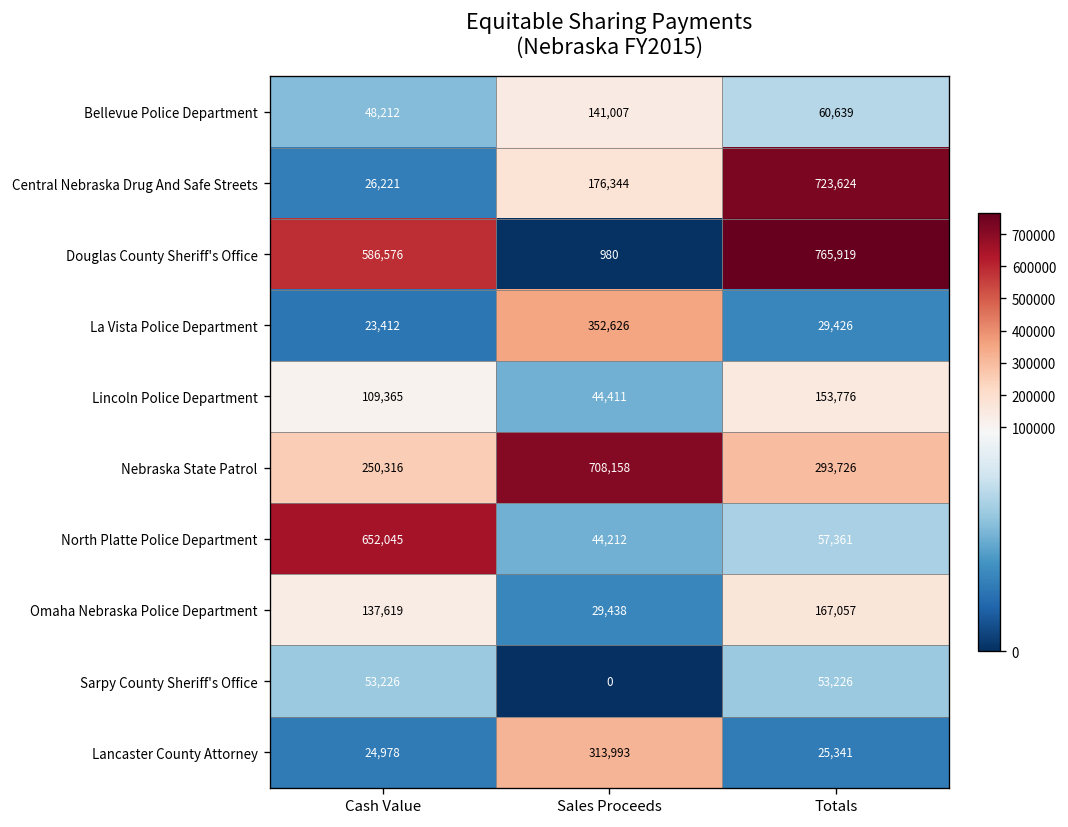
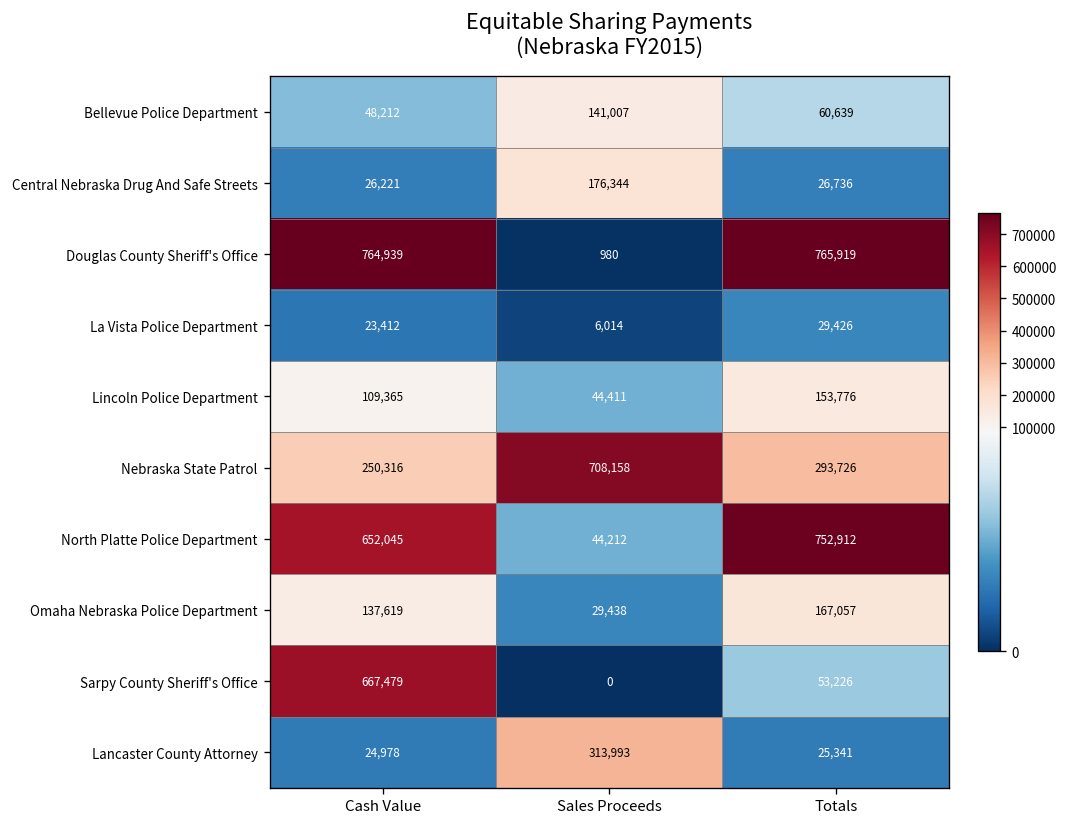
Central Nebraska Drug And Safe Streets, Totals: 723,624 -> 26,736
Douglas County Sheriff's Office, Cash Value: 586,576 -> 764,939
La Vista Police Department, Sales Proceeds: 352,626 -> 6,014
North Platte Police Department, Totals: 57,361 -> 752,912
Sarpy County Sheriff's Office, Cash Value: 53,226 -> 667,479
